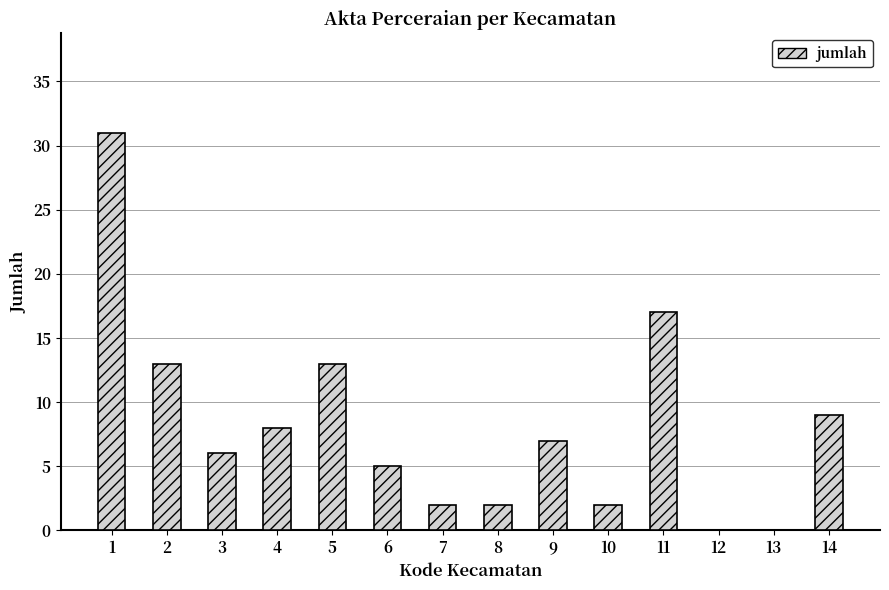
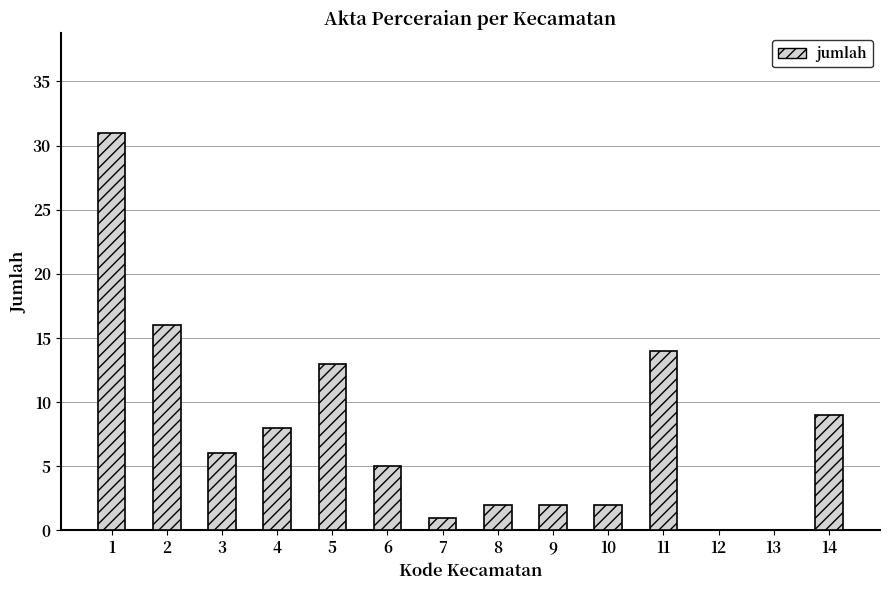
2: 13 -> 16
7: 2 -> 1
9: 7 -> 2
11: 17 -> 14
